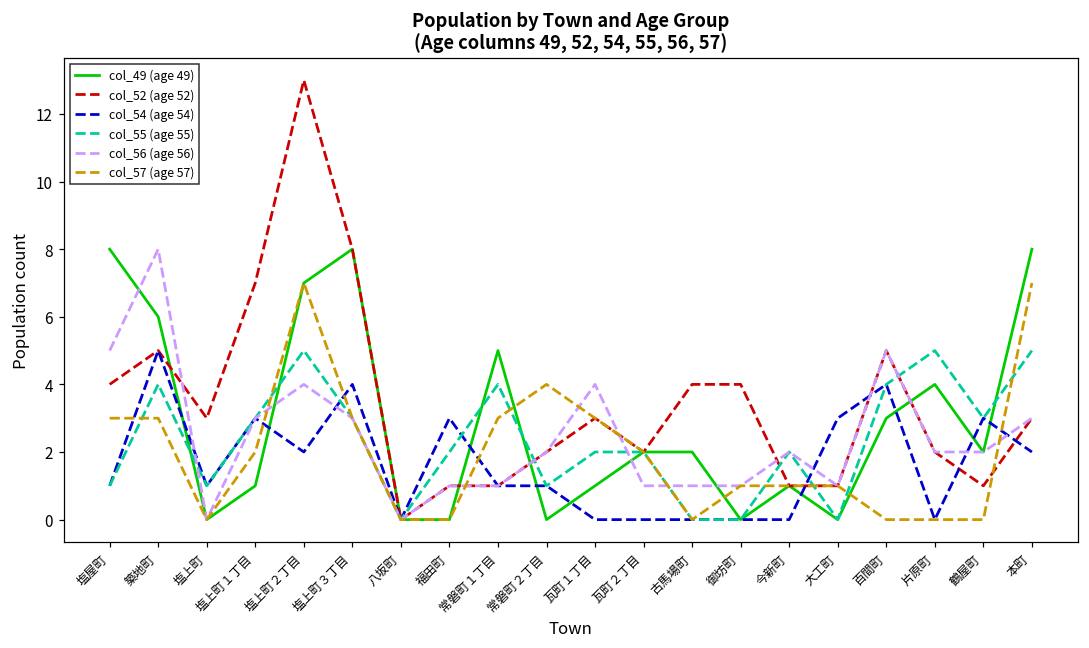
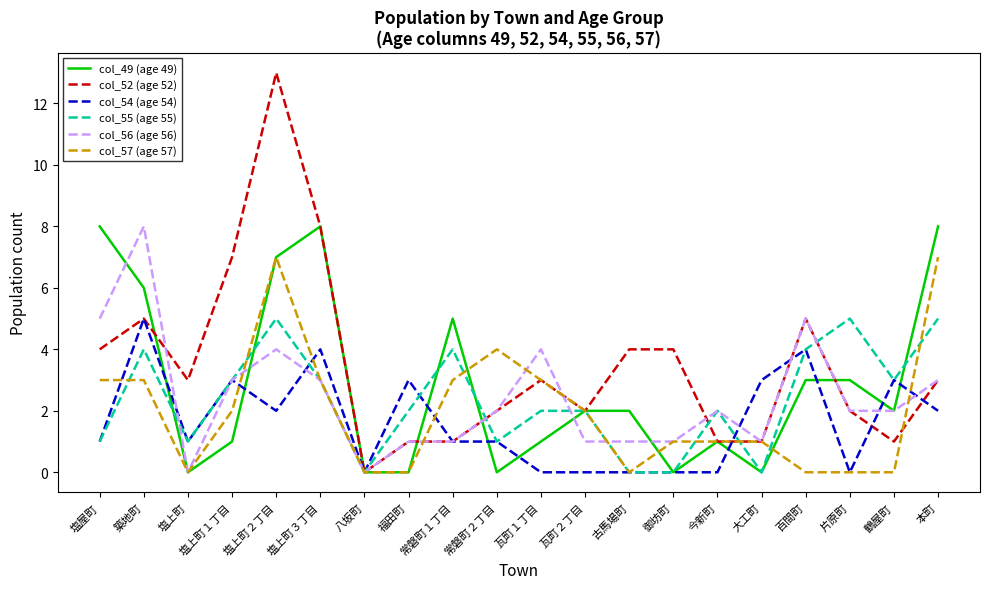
col_49 (age 49), 片原町: 4 -> 3
